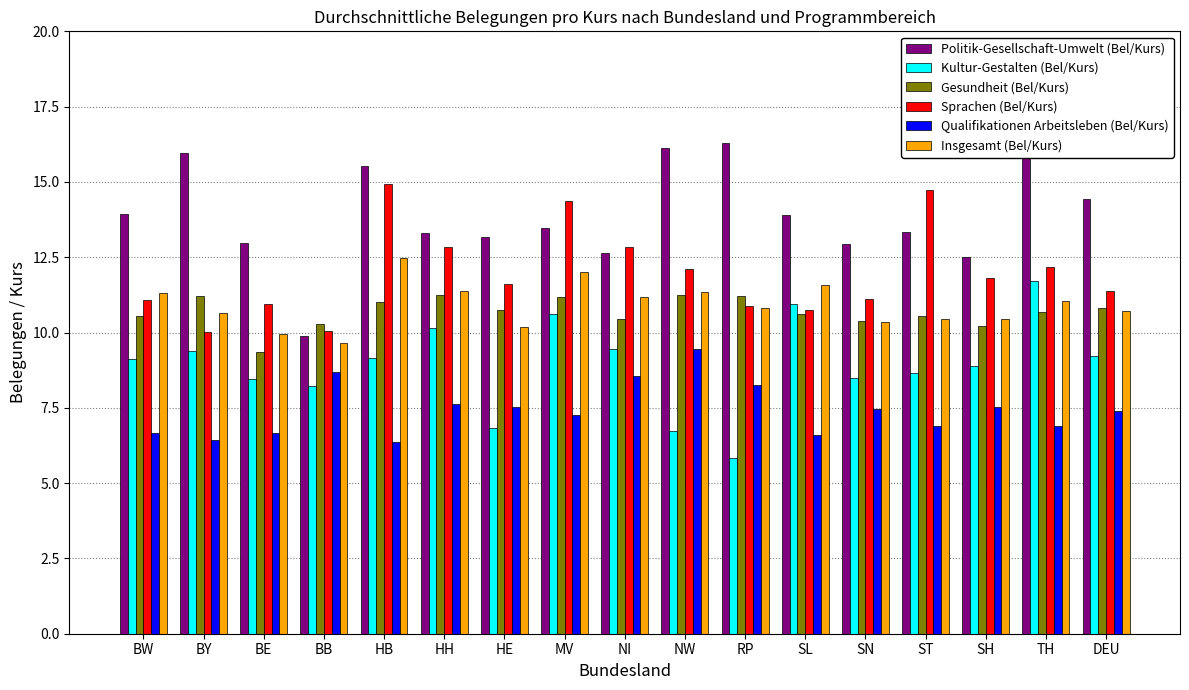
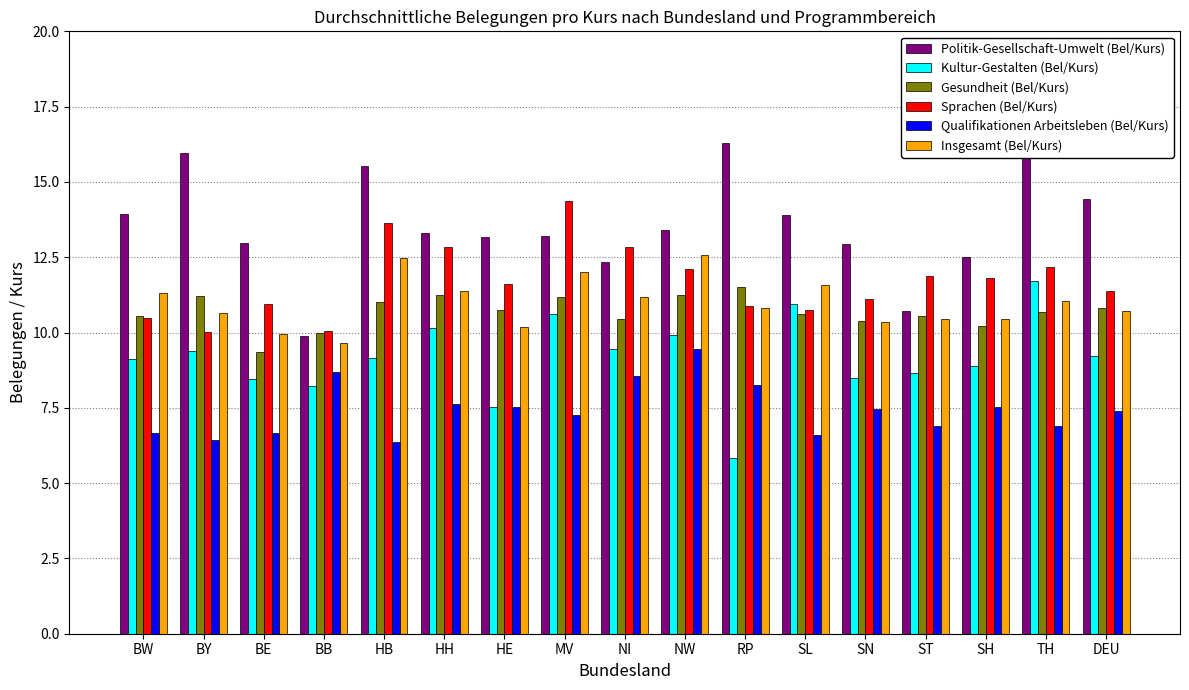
Sprachen (Bel/Kurs), BW: 11.1 -> 10.5
Gesundheit (Bel/Kurs), BB: 10.3 -> 10.0
Sprachen (Bel/Kurs), HB: 14.9 -> 13.6
Kultur-Gestalten (Bel/Kurs), HE: 6.8 -> 7.5
Politik-Gesellschaft-Umwelt (Bel/Kurs), MV: 13.5 -> 13.2
Politik-Gesellschaft-Umwelt (Bel/Kurs), NI: 12.6 -> 12.3
Politik-Gesellschaft-Umwelt (Bel/Kurs), NW: 16.1 -> 13.4
Kultur-Gestalten (Bel/Kurs), NW: 6.7 -> 9.9
Insgesamt (Bel/Kurs), NW: 11.4 -> 12.6
Gesundheit (Bel/Kurs), RP: 11.2 -> 11.5
Politik-Gesellschaft-Umwelt (Bel/Kurs), ST: 13.3 -> 10.7
Sprachen (Bel/Kurs), ST: 14.7 -> 11.9
